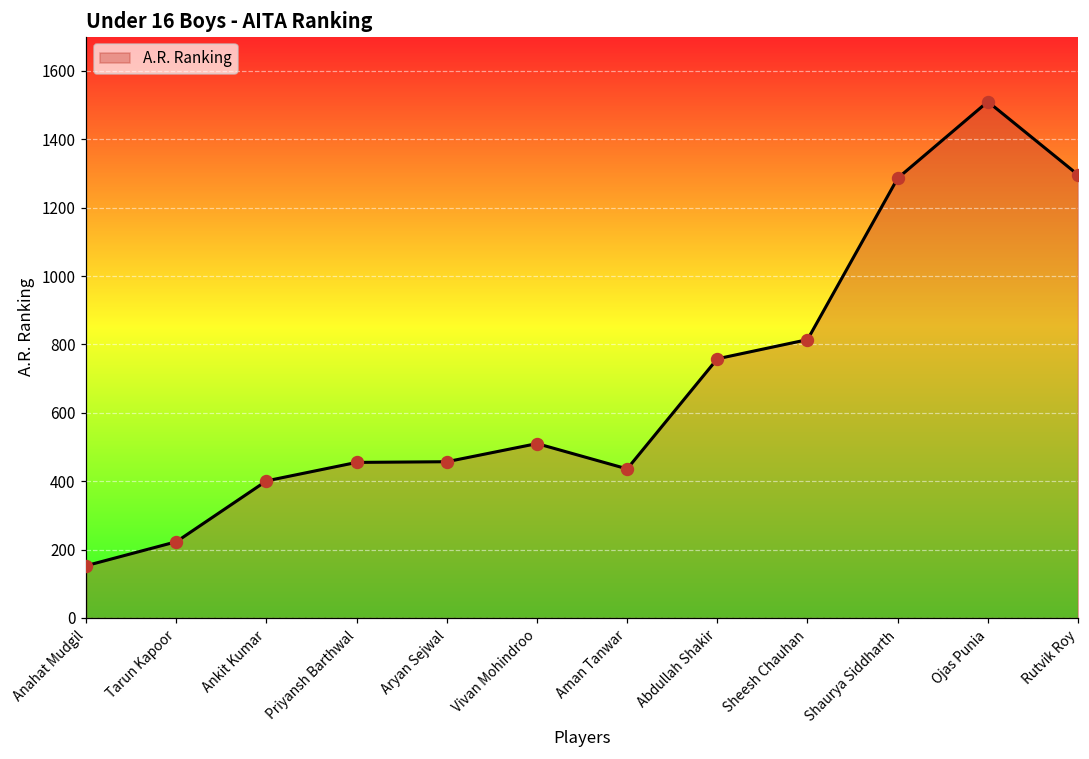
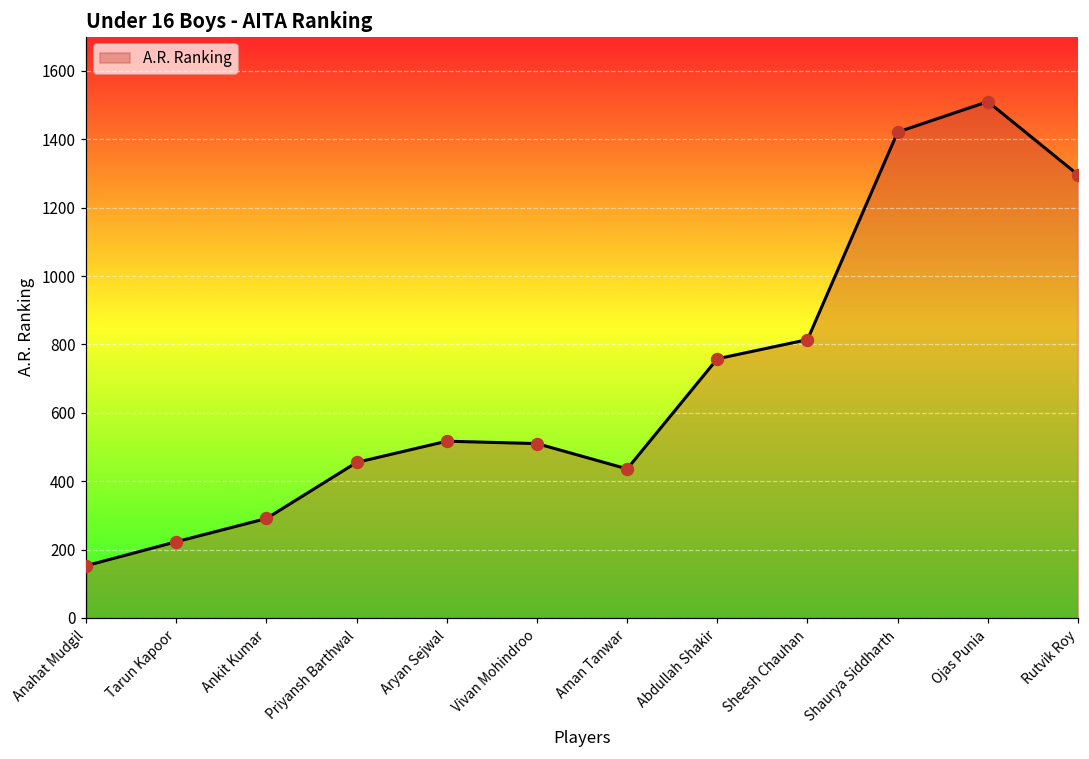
Ankit Kumar: 400 -> 290
Aryan Sejwal: 460 -> 520
Shaurya Siddharth: 1290 -> 1420
